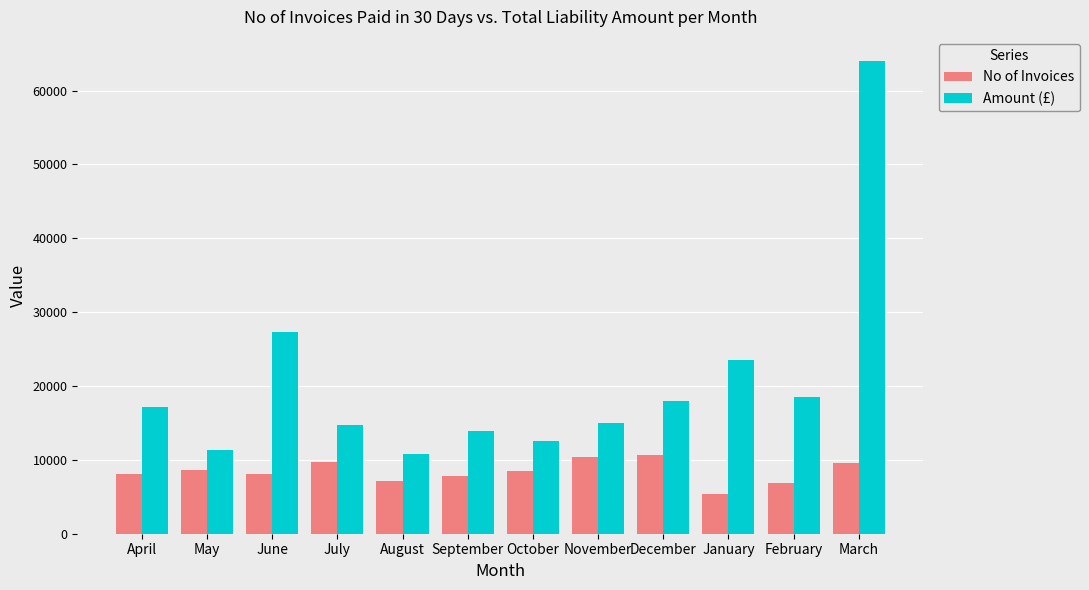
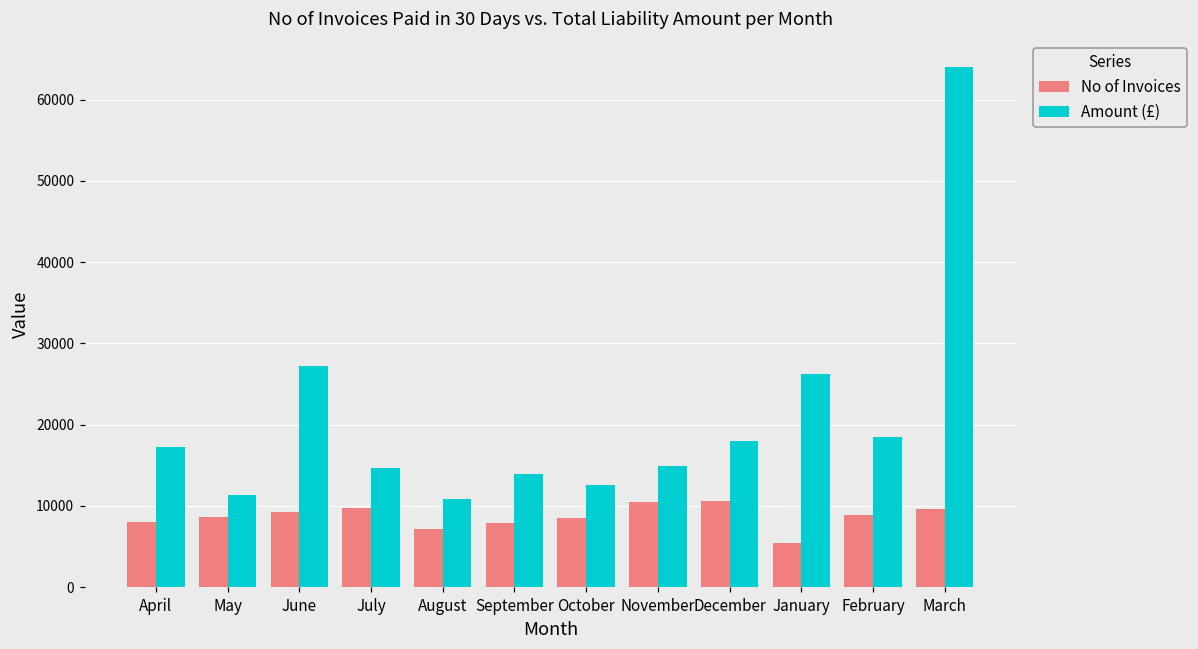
No of Invoices, June: 8000 -> 9000
Amount (£), January: 24000 -> 26000
No of Invoices, February: 7000 -> 9000
